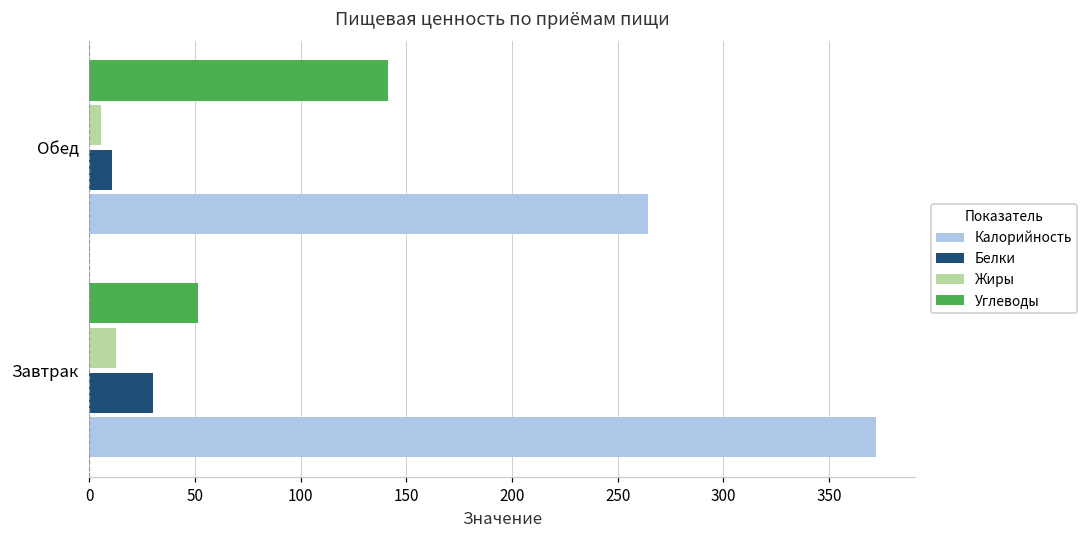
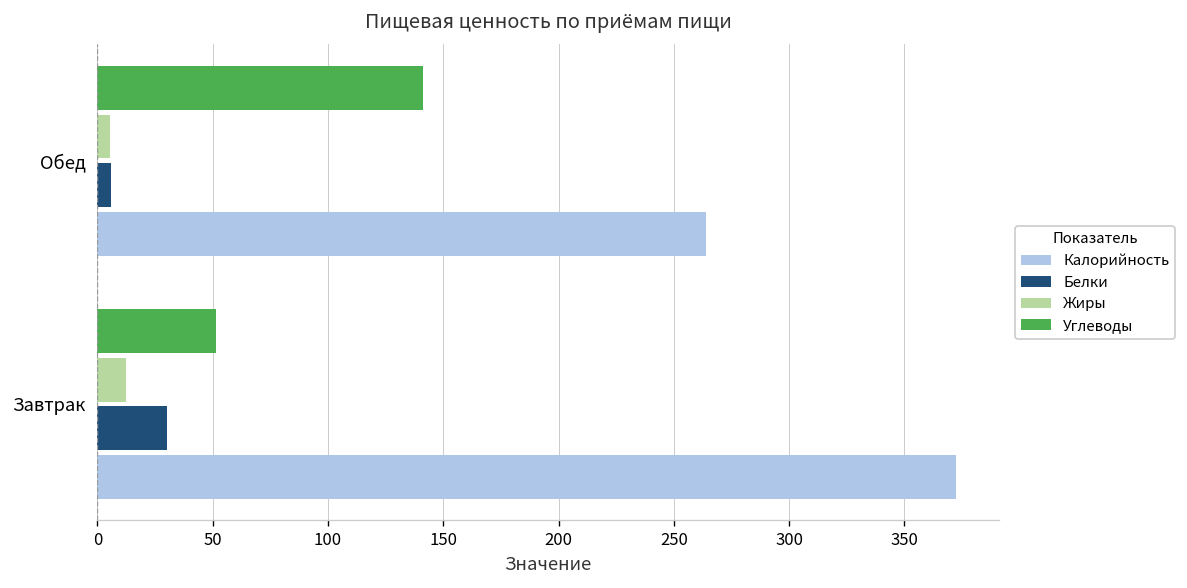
Белки, Обед: 11 -> 6
